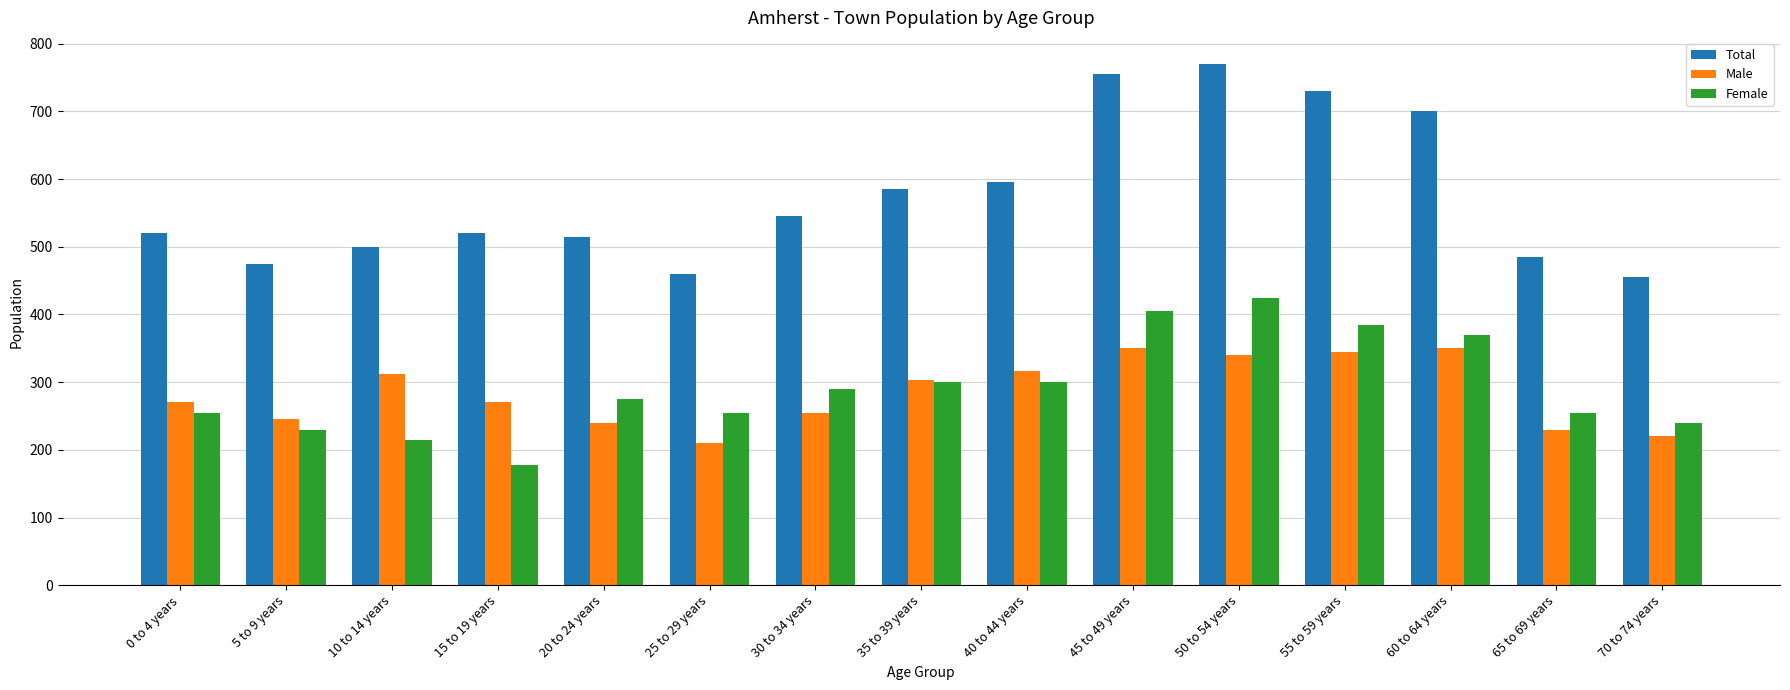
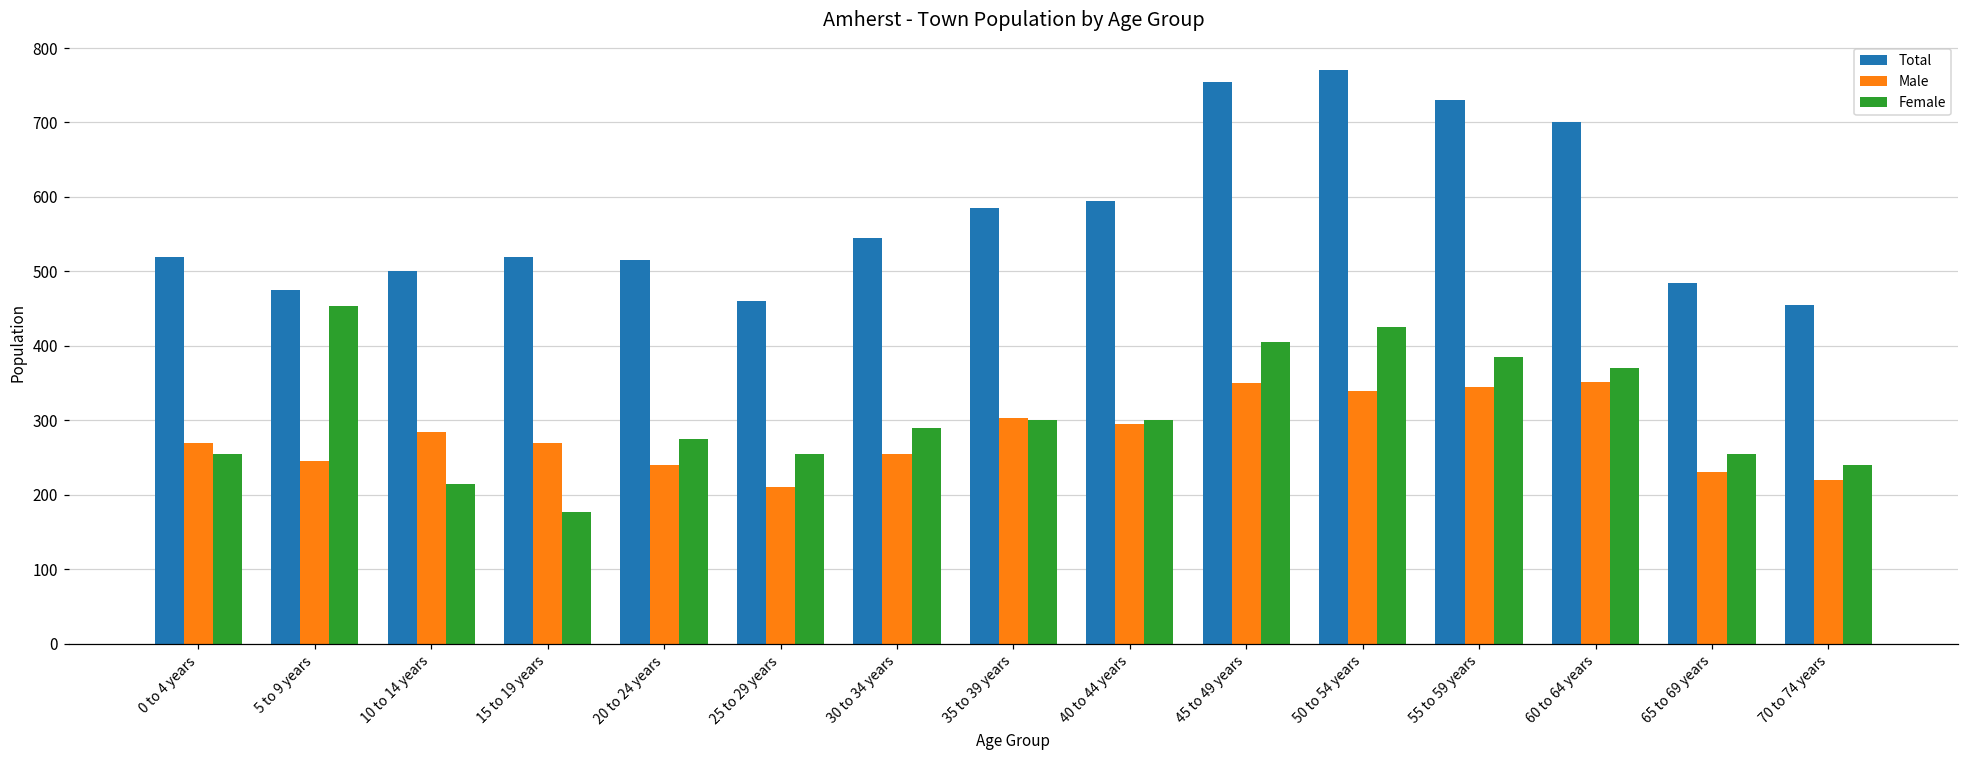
Female, 5 to 9 years: 230 -> 450
Male, 10 to 14 years: 310 -> 290
Male, 40 to 44 years: 320 -> 300
